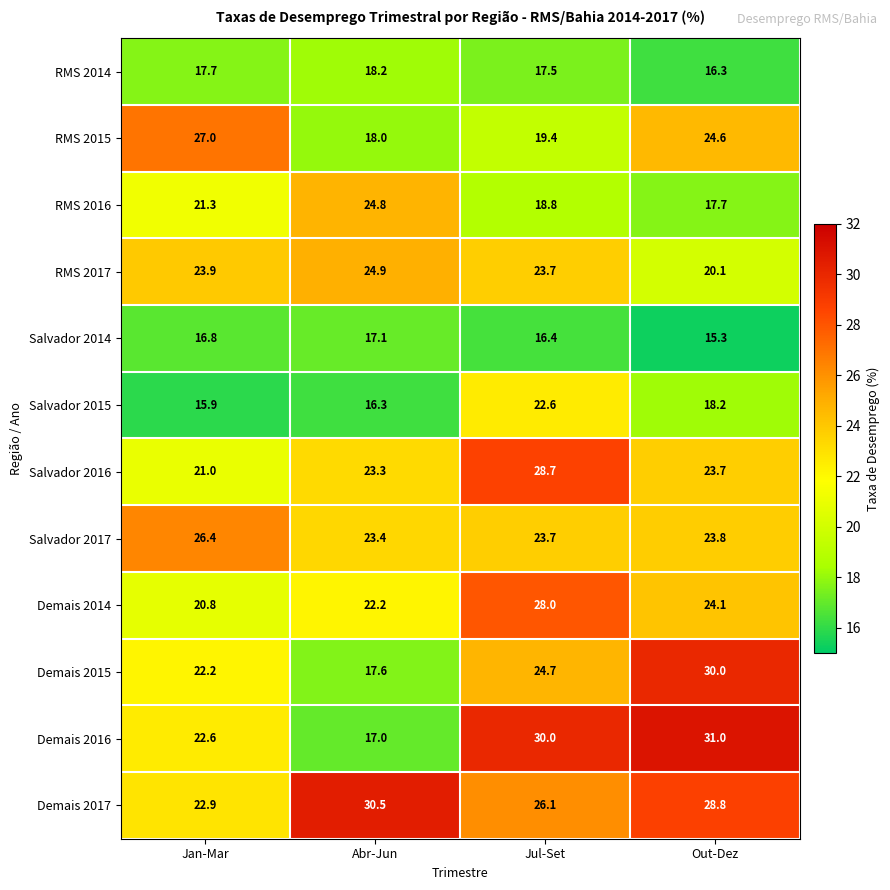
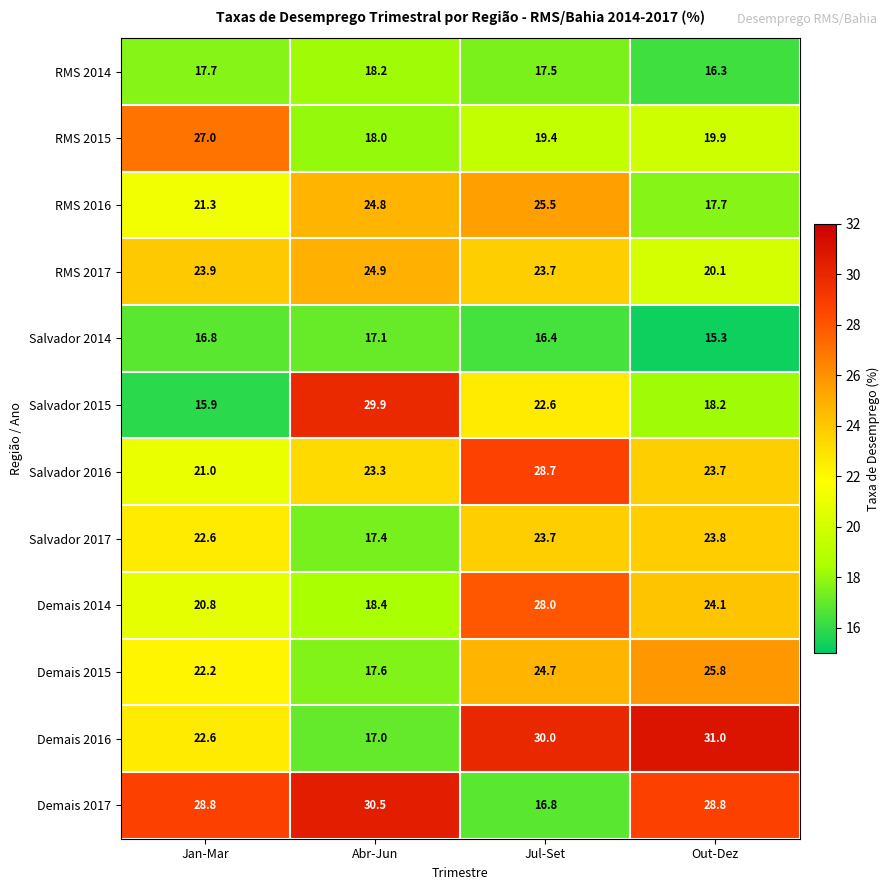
RMS 2015, Out-Dez: 24.6 -> 19.9
RMS 2016, Jul-Set: 18.8 -> 25.5
Salvador 2015, Abr-Jun: 16.3 -> 29.9
Salvador 2017, Jan-Mar: 26.4 -> 22.6
Salvador 2017, Abr-Jun: 23.4 -> 17.4
Demais 2014, Abr-Jun: 22.2 -> 18.4
Demais 2015, Out-Dez: 30.0 -> 25.8
Demais 2017, Jan-Mar: 22.9 -> 28.8
Demais 2017, Jul-Set: 26.1 -> 16.8
